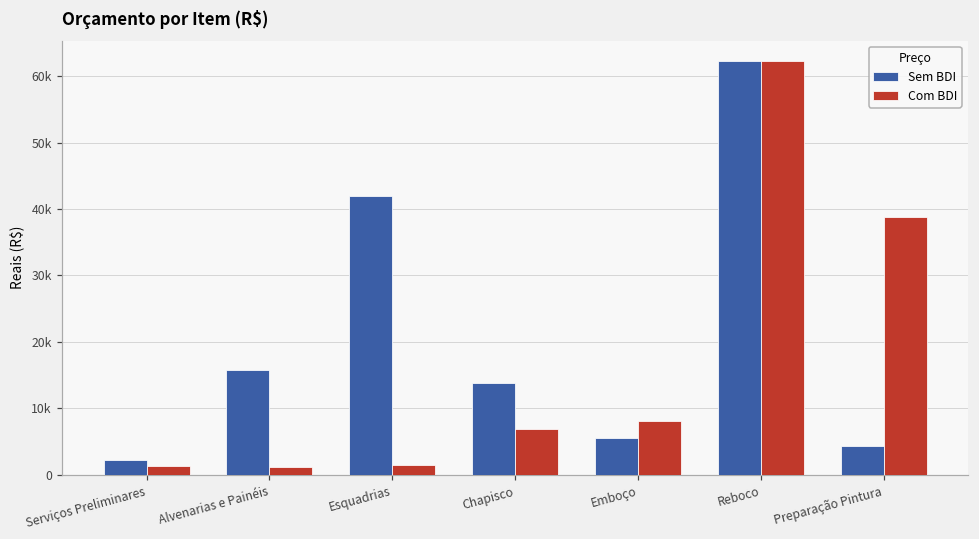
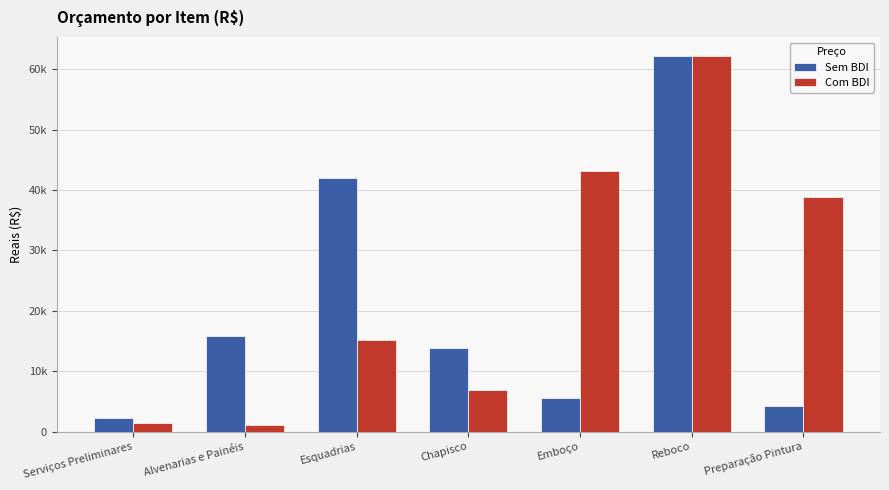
Com BDI, Esquadrias: 2000 -> 15000
Com BDI, Emboço: 8000 -> 43000
